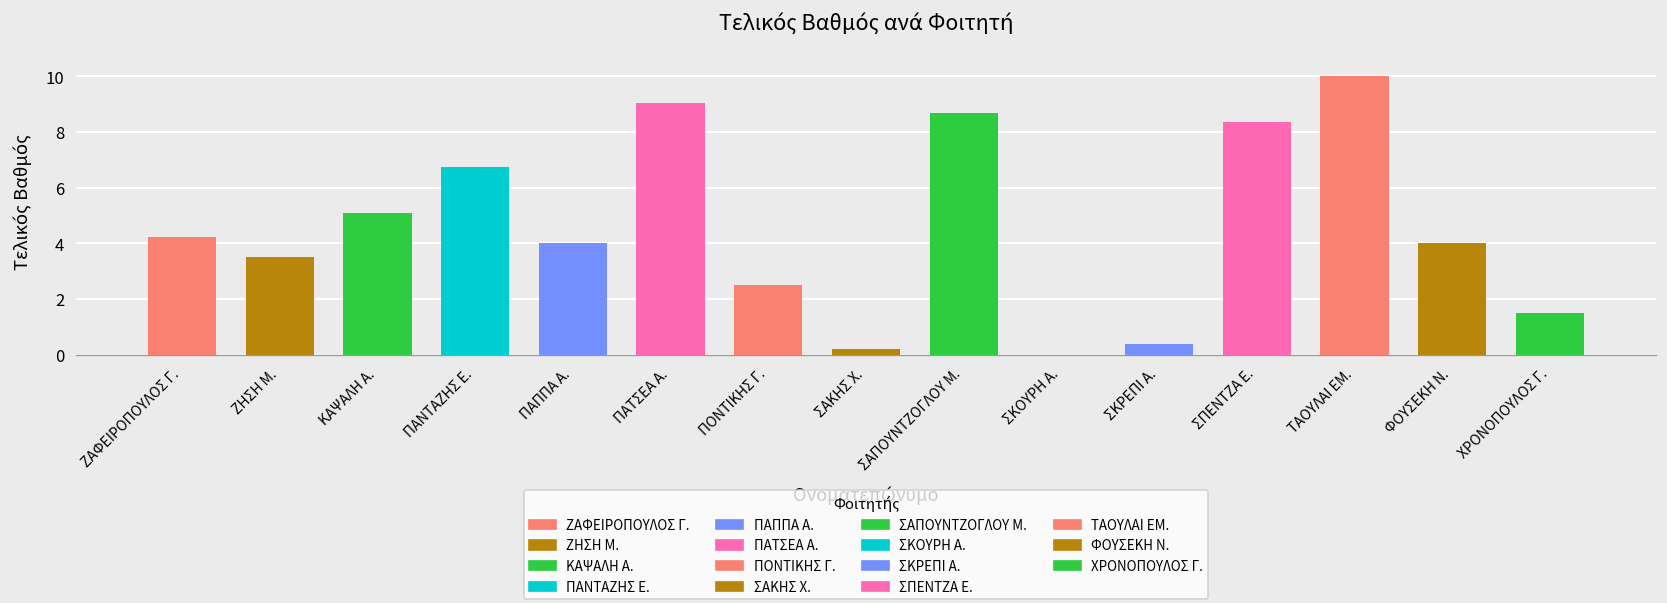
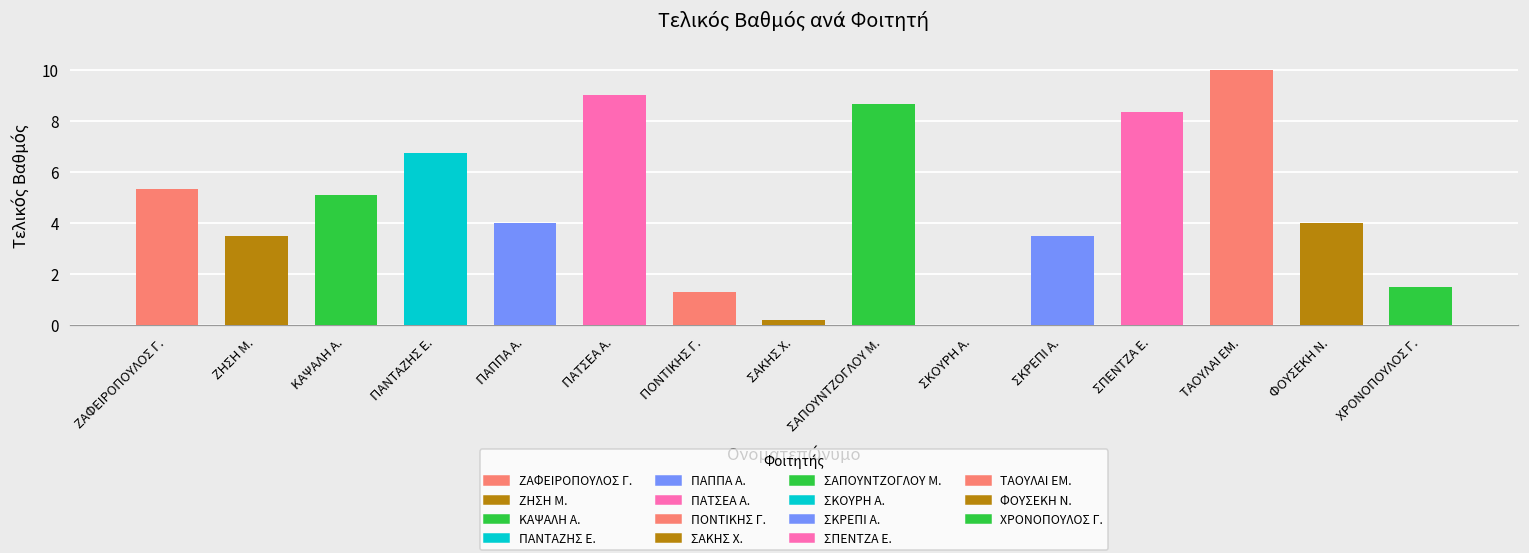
ΖΑΦΕΙΡΟΠΟΥΛΟΣ Γ.: 4.2 -> 5.4
ΠΟΝΤΙΚΗΣ Γ.: 2.5 -> 1.3
ΣΚΡΕΠΙ Α.: 0.4 -> 3.5
